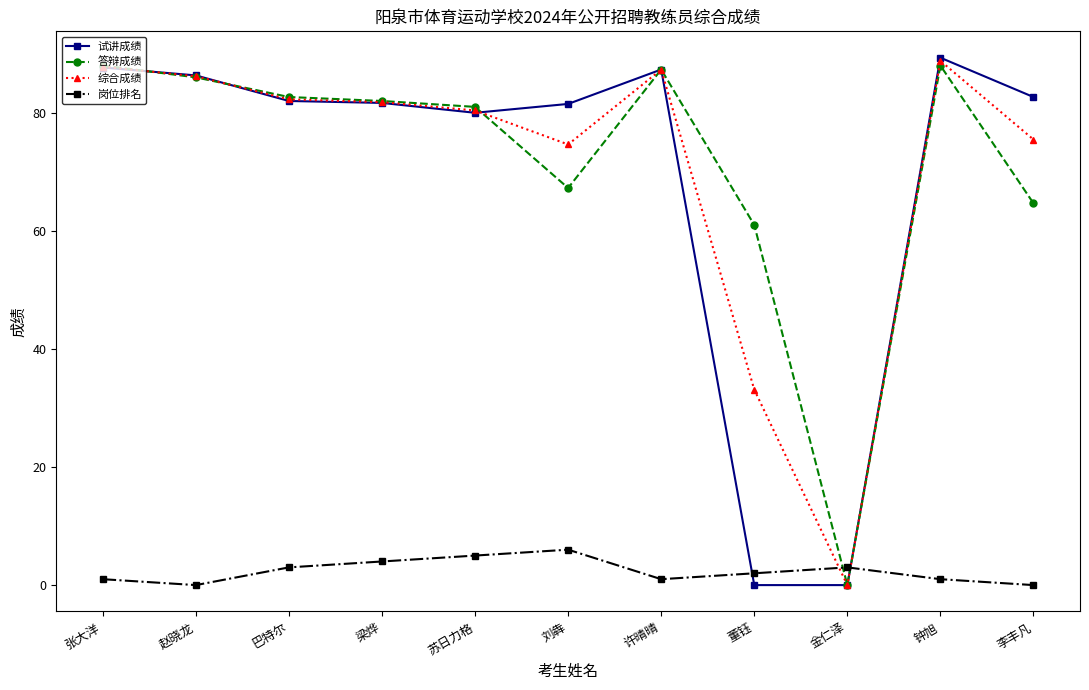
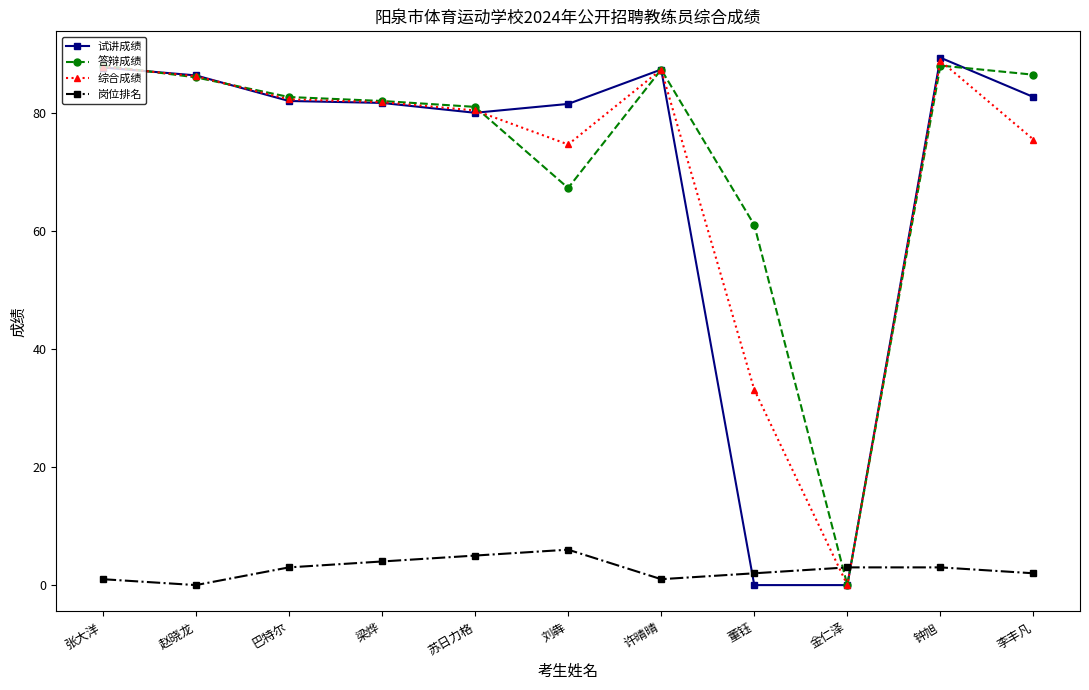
岗位排名, 钟旭: 1 -> 3
答辩成绩, 李丰凡: 65 -> 86
岗位排名, 李丰凡: 0 -> 2
